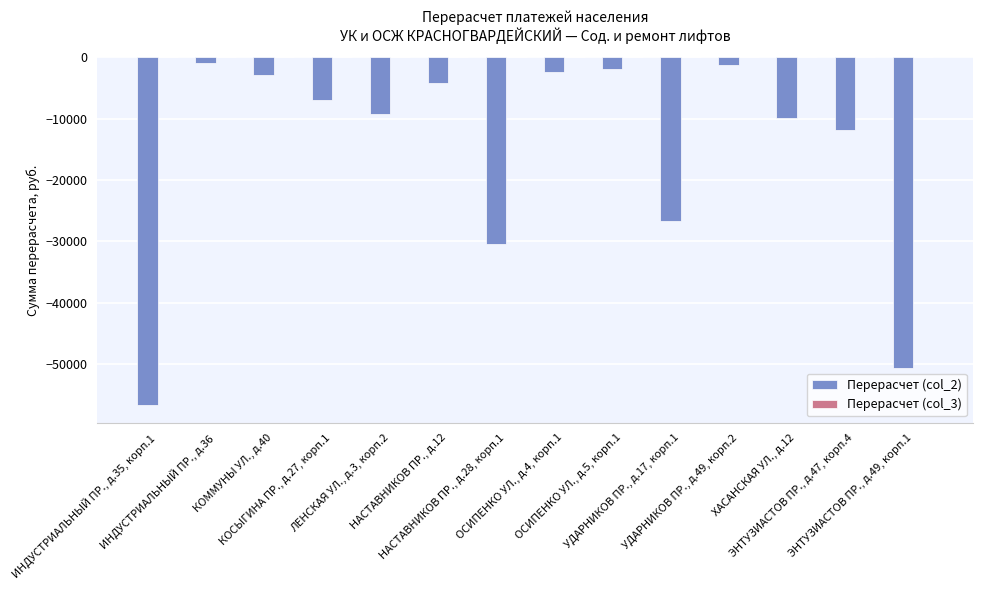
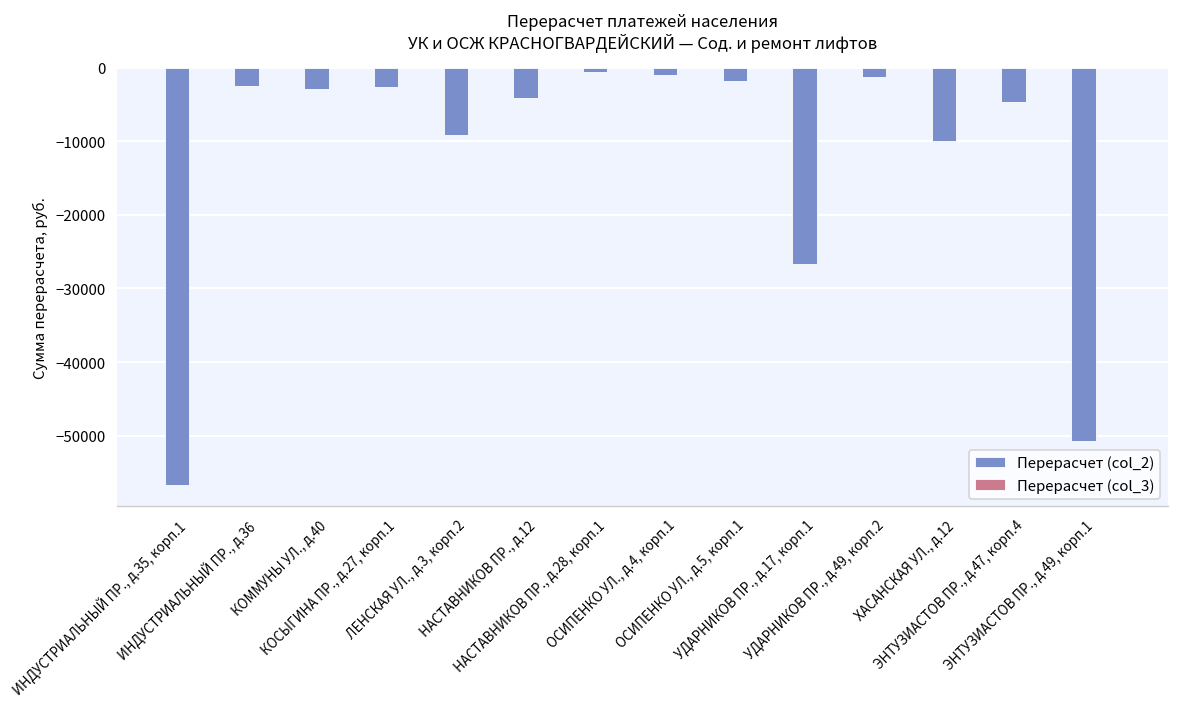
Перерасчет (col_2), ИНДУСТРИАЛЬНЫЙ ПР., д.36: -1000 -> -3000
Перерасчет (col_2), КОСЫГИНА ПР., д.27, корп.1: -7000 -> -3000
Перерасчет (col_2), НАСТАВНИКОВ ПР., д.28, корп.1: -31000 -> -1000
Перерасчет (col_2), ОСИПЕНКО УЛ., д.4, корп.1: -2000 -> -1000
Перерасчет (col_2), ЭНТУЗИАСТОВ ПР., д.47, корп.4: -12000 -> -5000
